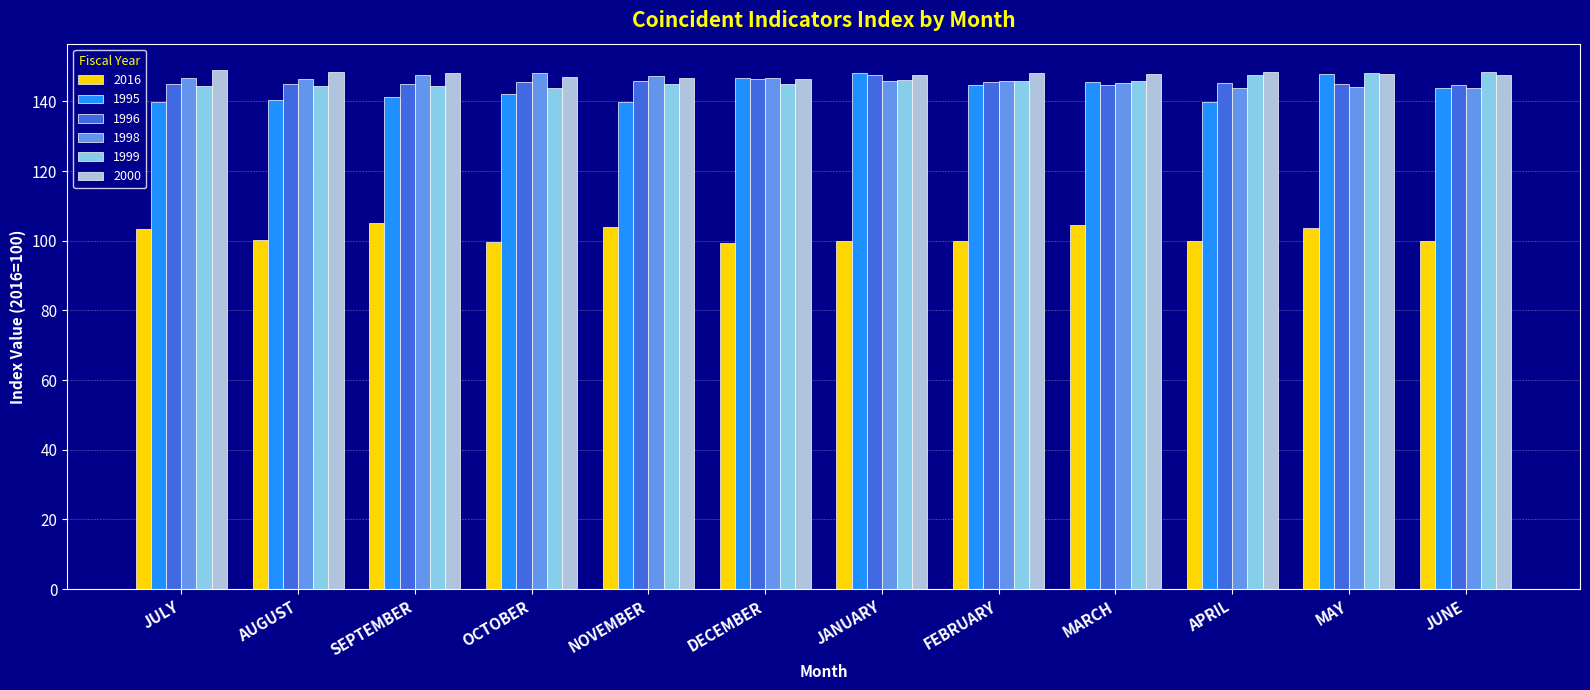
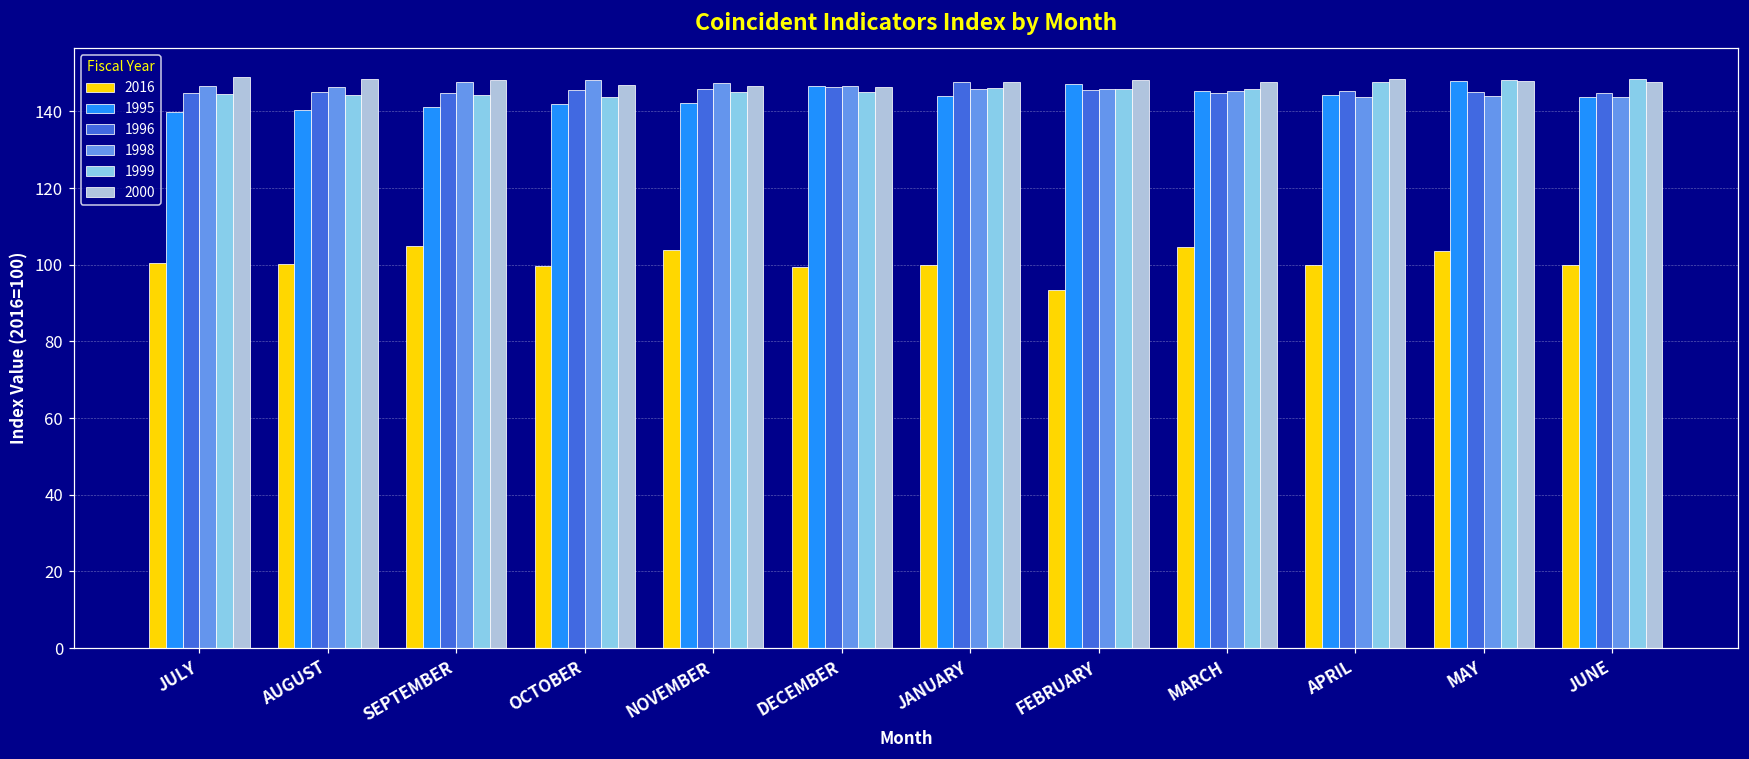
2016, JULY: 103 -> 100
1995, NOVEMBER: 140 -> 142
1995, JANUARY: 148 -> 144
2016, FEBRUARY: 100 -> 93
1995, FEBRUARY: 145 -> 147
1995, APRIL: 140 -> 144
